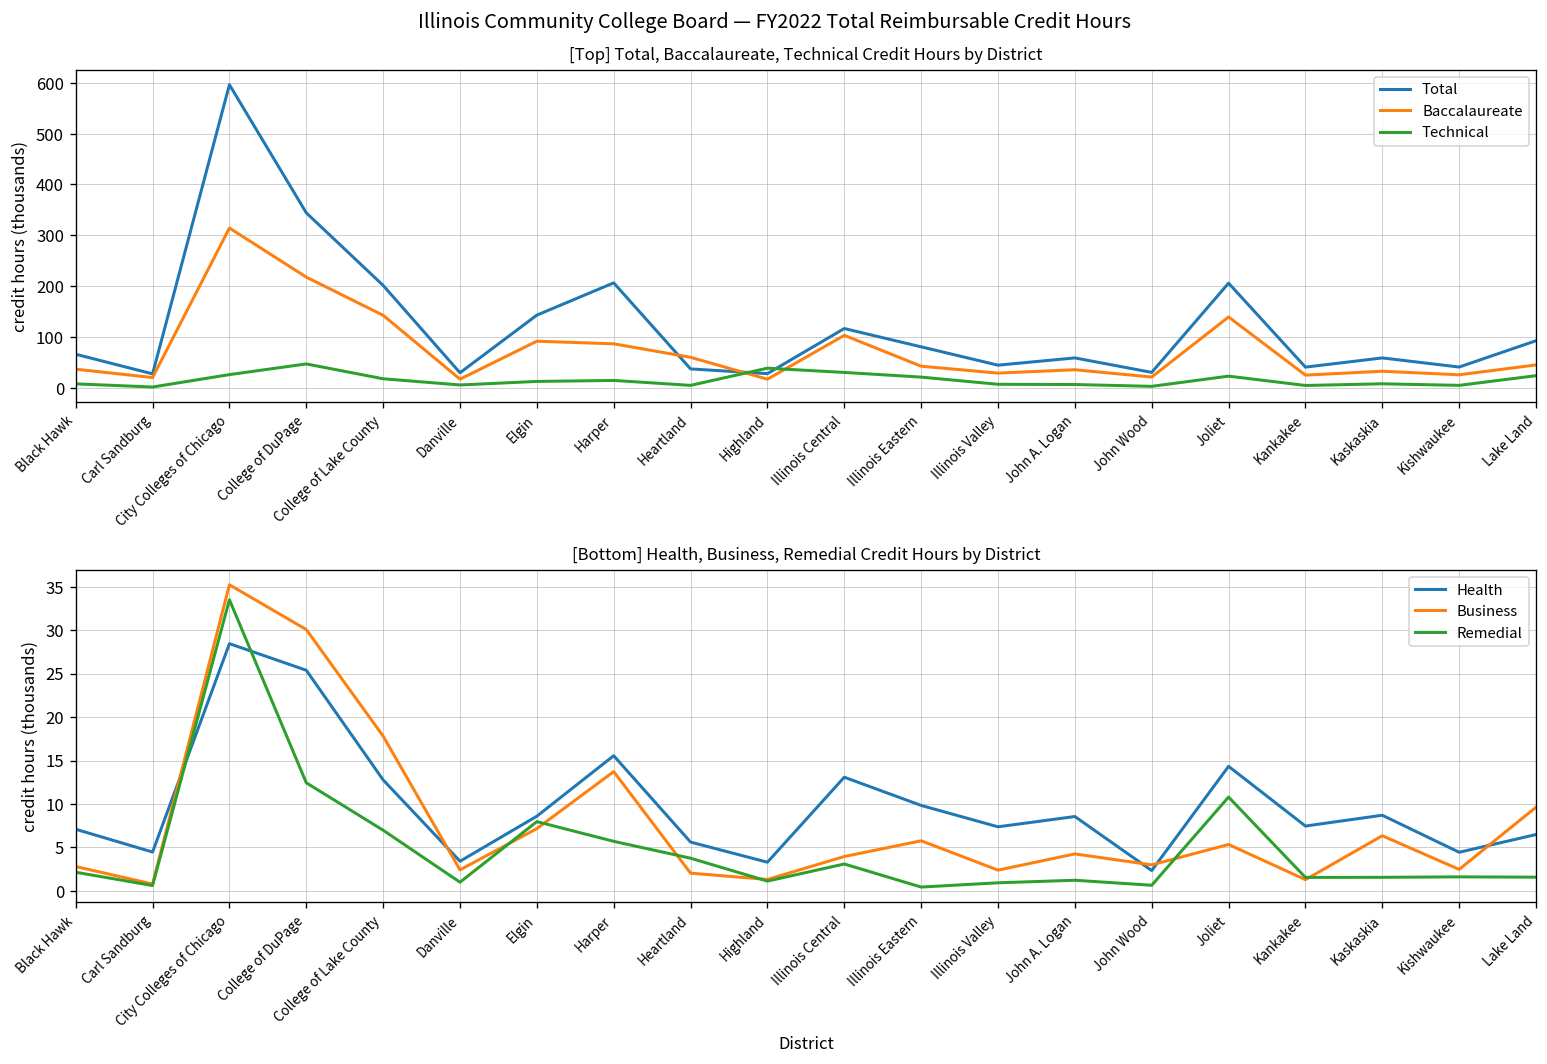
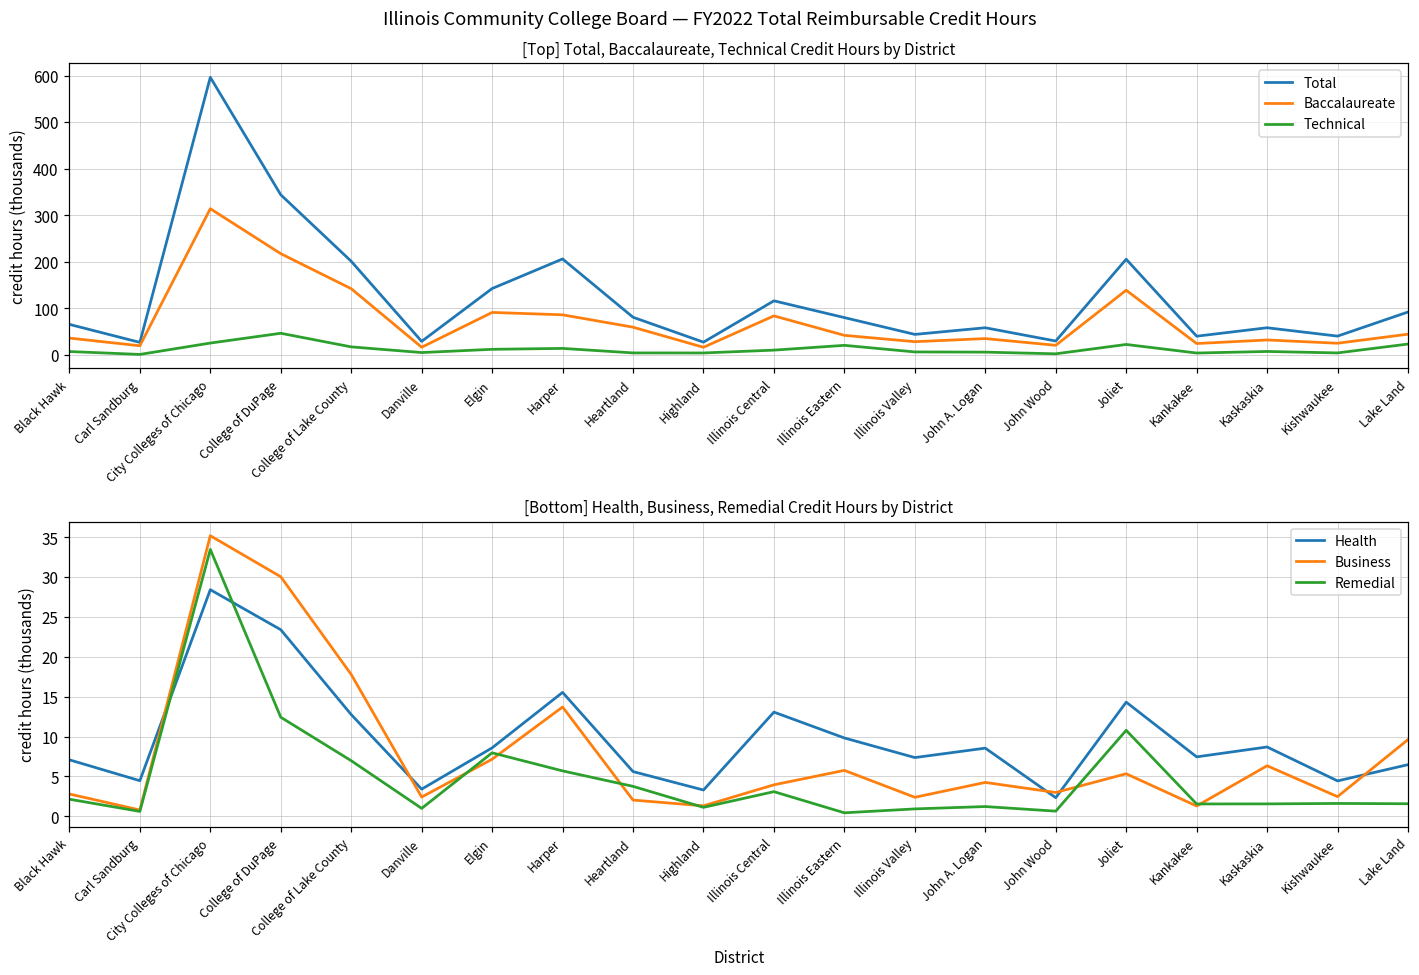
[Top] Total, Baccalaureate, Technical Credit Hours by District, Total, Heartland: 40 -> 80
[Top] Total, Baccalaureate, Technical Credit Hours by District, Technical, Highland: 40 -> 0
[Top] Total, Baccalaureate, Technical Credit Hours by District, Baccalaureate, Illinois Central: 100 -> 80
[Top] Total, Baccalaureate, Technical Credit Hours by District, Technical, Illinois Central: 30 -> 10
[Bottom] Health, Business, Remedial Credit Hours by District, Health, College of DuPage: 25 -> 23
